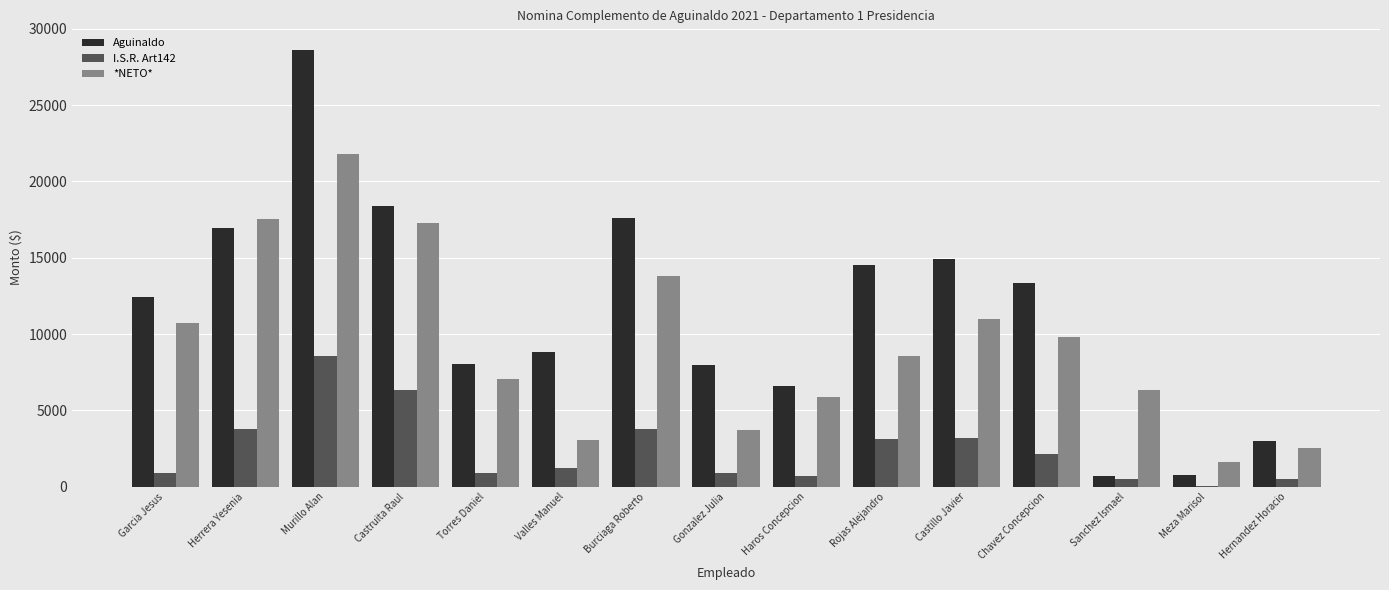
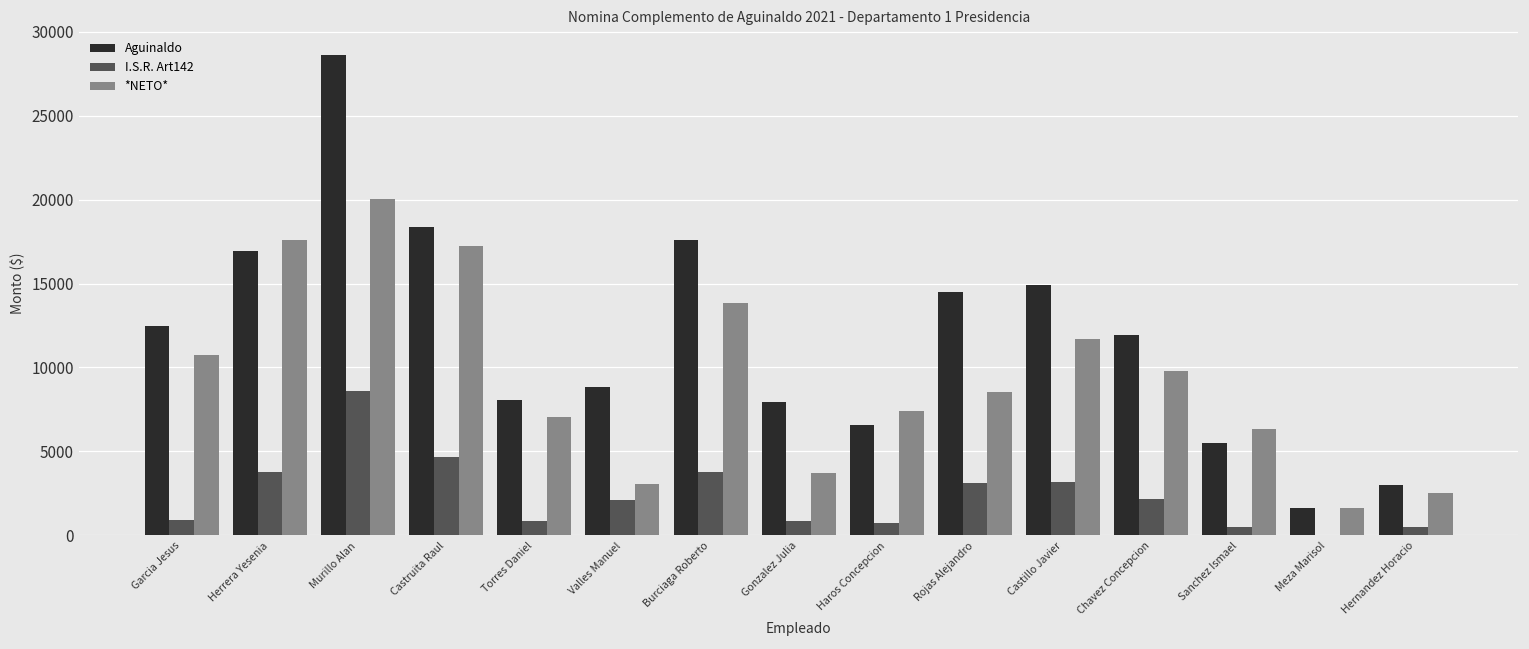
*NETO*, Murillo Alan: 21800 -> 20000
I.S.R. Art142, Castruita Raul: 6300 -> 4700
I.S.R. Art142, Valles Manuel: 1300 -> 2100
*NETO*, Haros Concepcion: 5900 -> 7400
*NETO*, Castillo Javier: 11000 -> 11700
Aguinaldo, Chavez Concepcion: 13400 -> 11900
Aguinaldo, Sanchez Ismael: 700 -> 5500
Aguinaldo, Meza Marisol: 700 -> 1600
